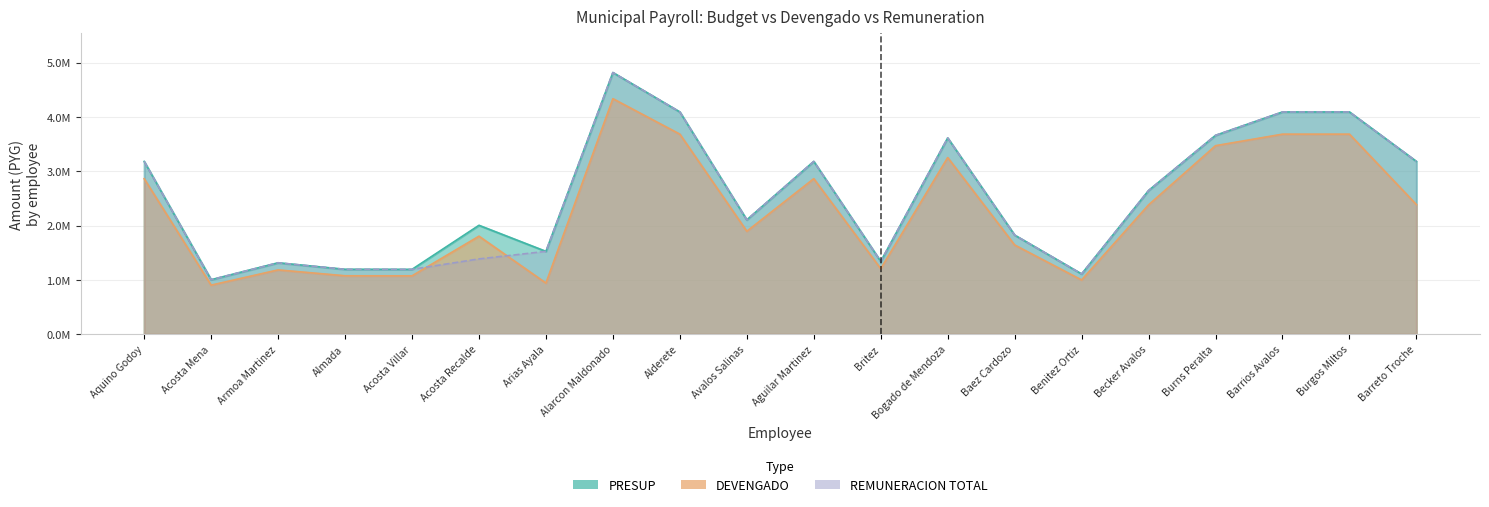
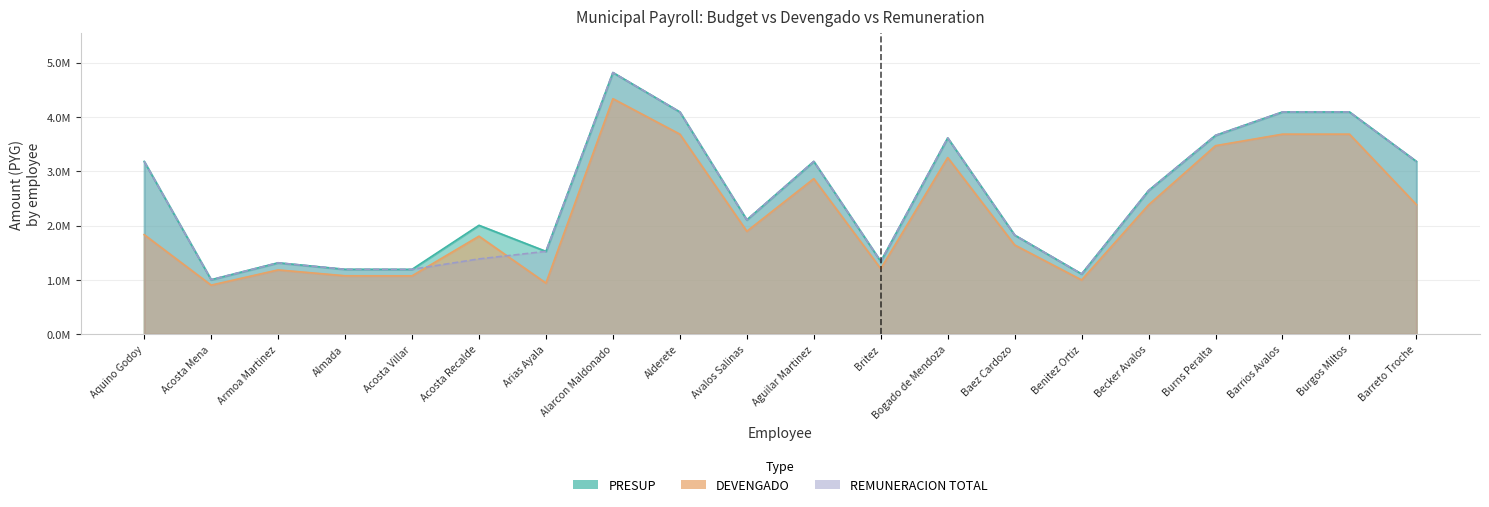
DEVENGADO, Aquino Godoy: 2900000 -> 1800000
